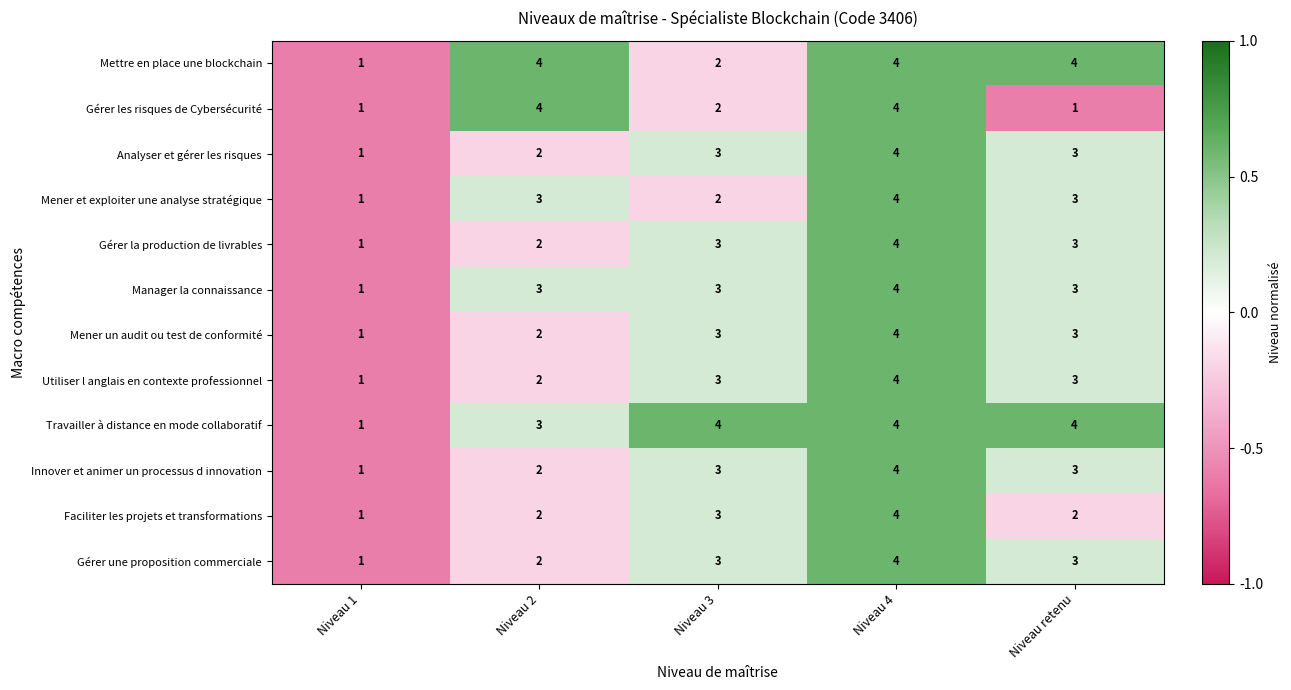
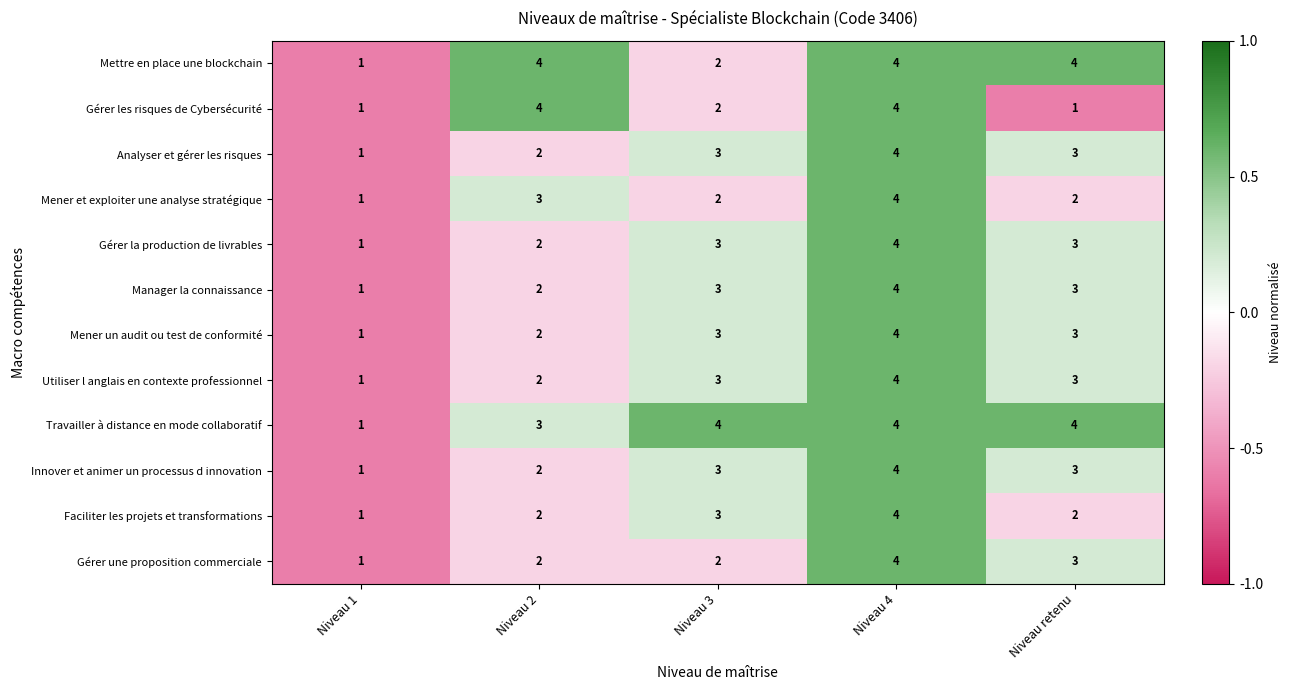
Mener et exploiter une analyse stratégique, Niveau retenu: 3 -> 2
Manager la connaissance, Niveau 2: 3 -> 2
Gérer une proposition commerciale, Niveau 3: 3 -> 2
